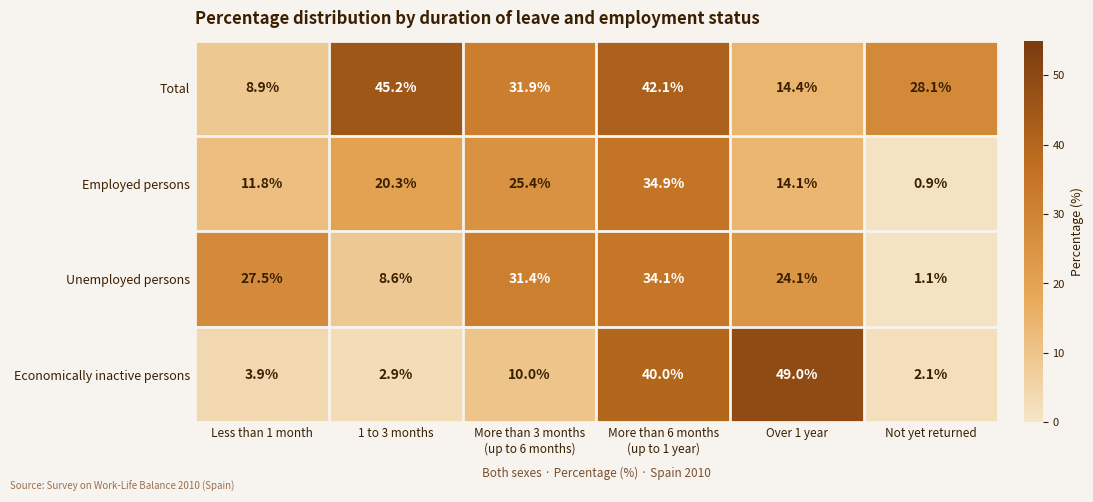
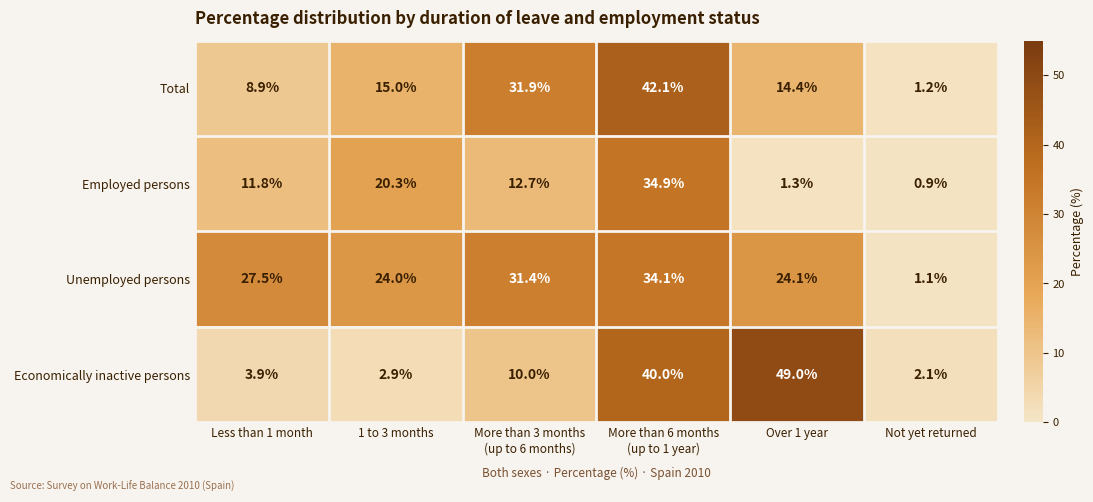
Total, 1 to 3 months: 45.2% -> 15.0%
Total, Not yet returned: 28.1% -> 1.2%
Employed persons, More than 3 months (up to 6 months): 25.4% -> 12.7%
Employed persons, Over 1 year: 14.1% -> 1.3%
Unemployed persons, 1 to 3 months: 8.6% -> 24.0%
